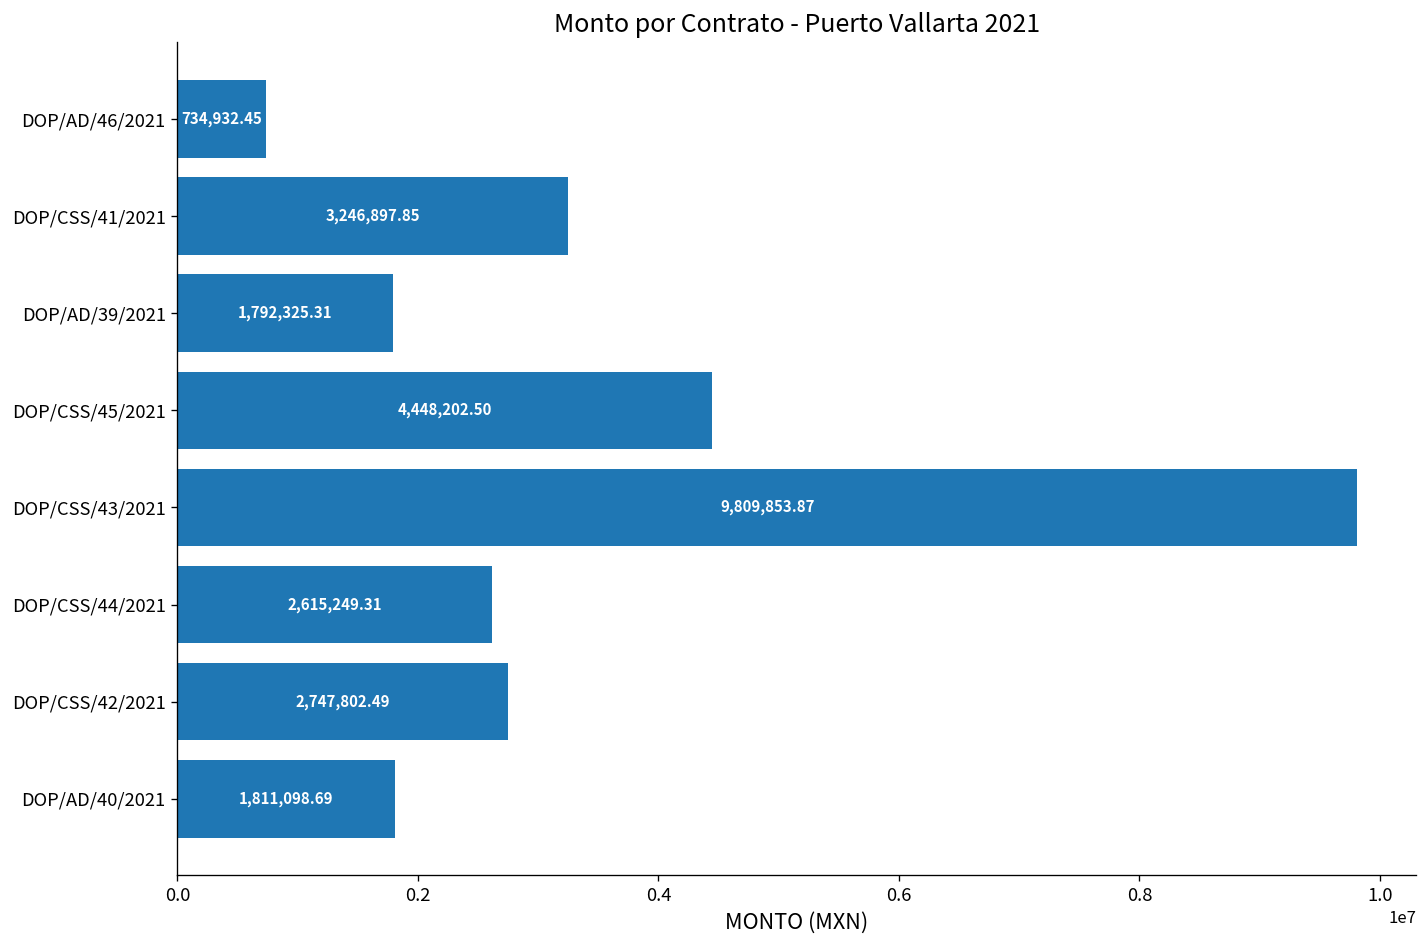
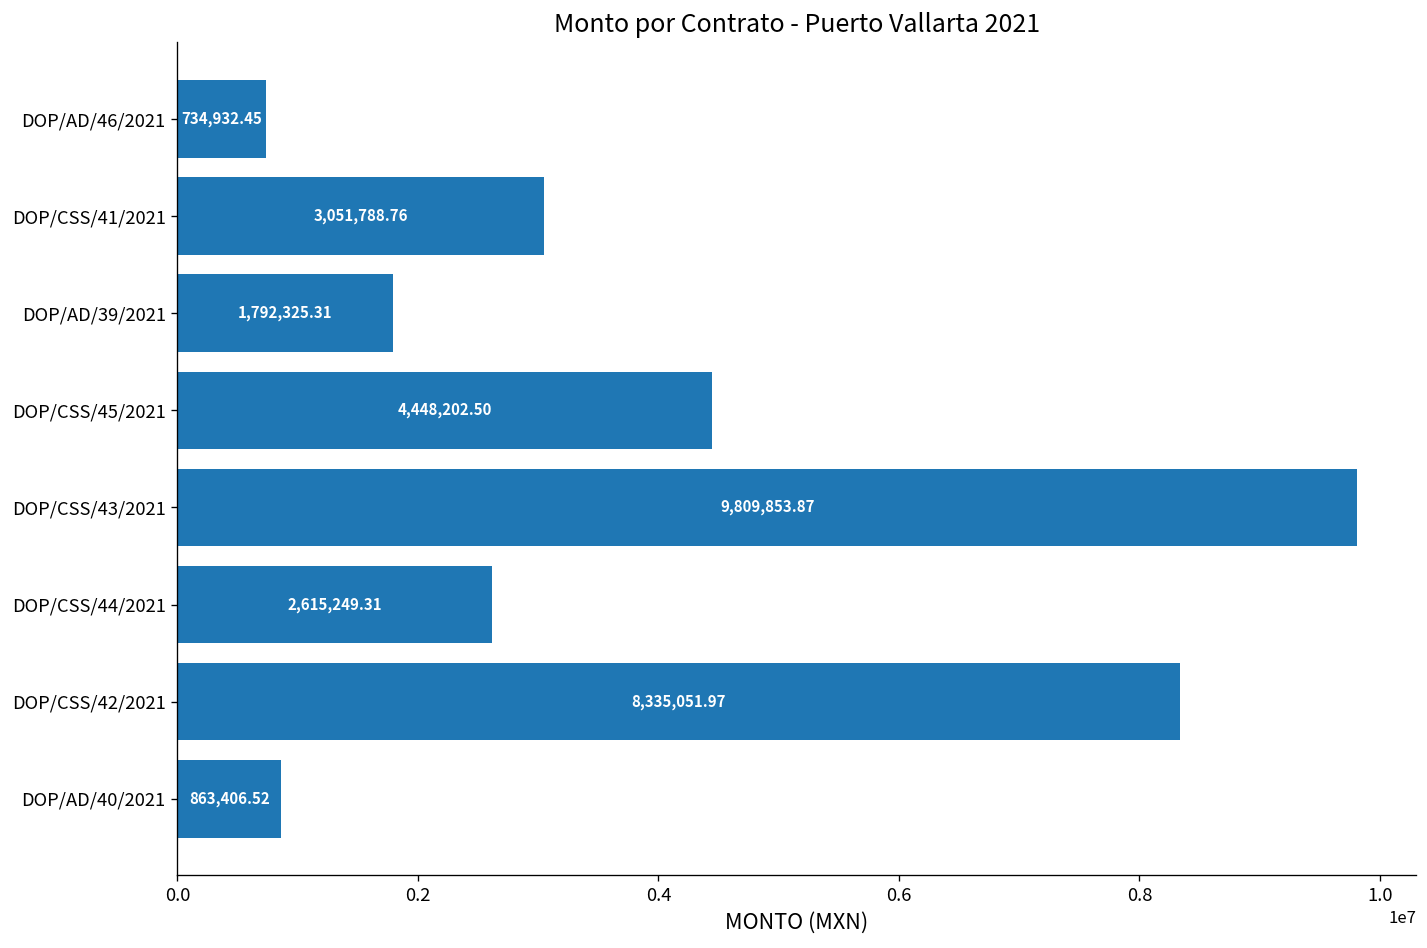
DOP/CSS/41/2021: 3,246,897.85 -> 3,051,788.76
DOP/CSS/42/2021: 2,747,802.49 -> 8,335,051.97
DOP/AD/40/2021: 1,811,098.69 -> 863,406.52
